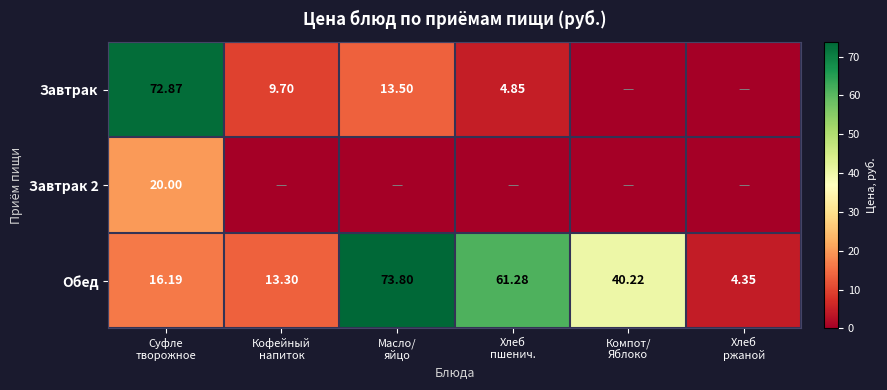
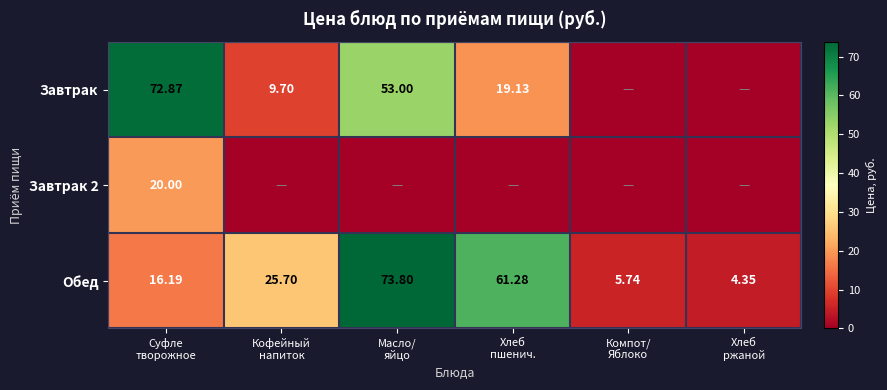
Завтрак, Масло/ яйцо: 13.50 -> 53.00
Завтрак, Хлеб пшенич.: 4.85 -> 19.13
Обед, Кофейный напиток: 13.30 -> 25.70
Обед, Компот/ Яблоко: 40.22 -> 5.74
